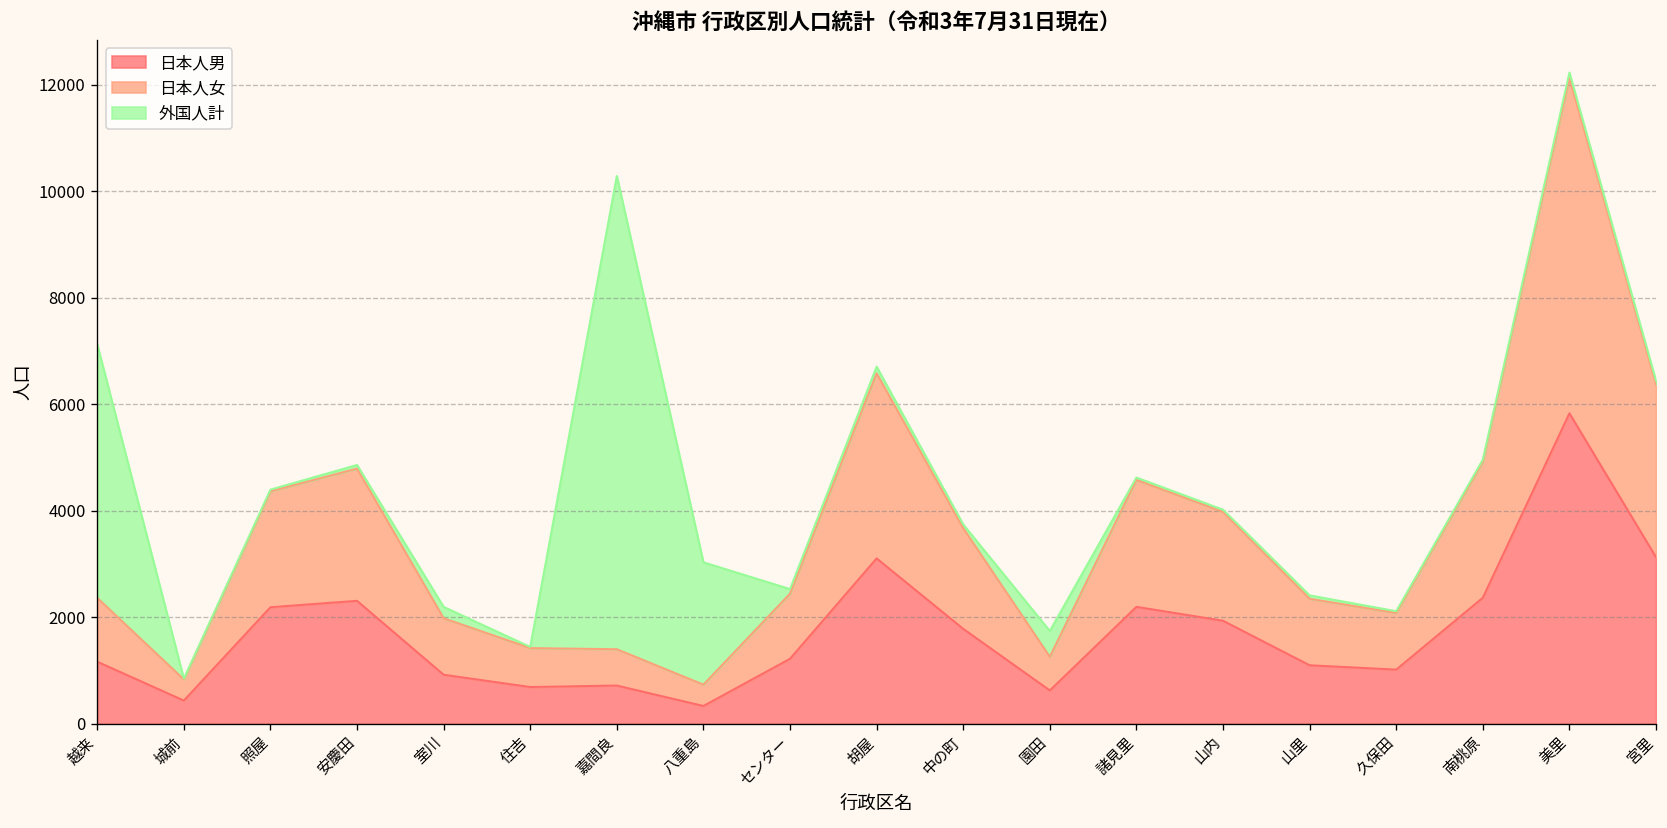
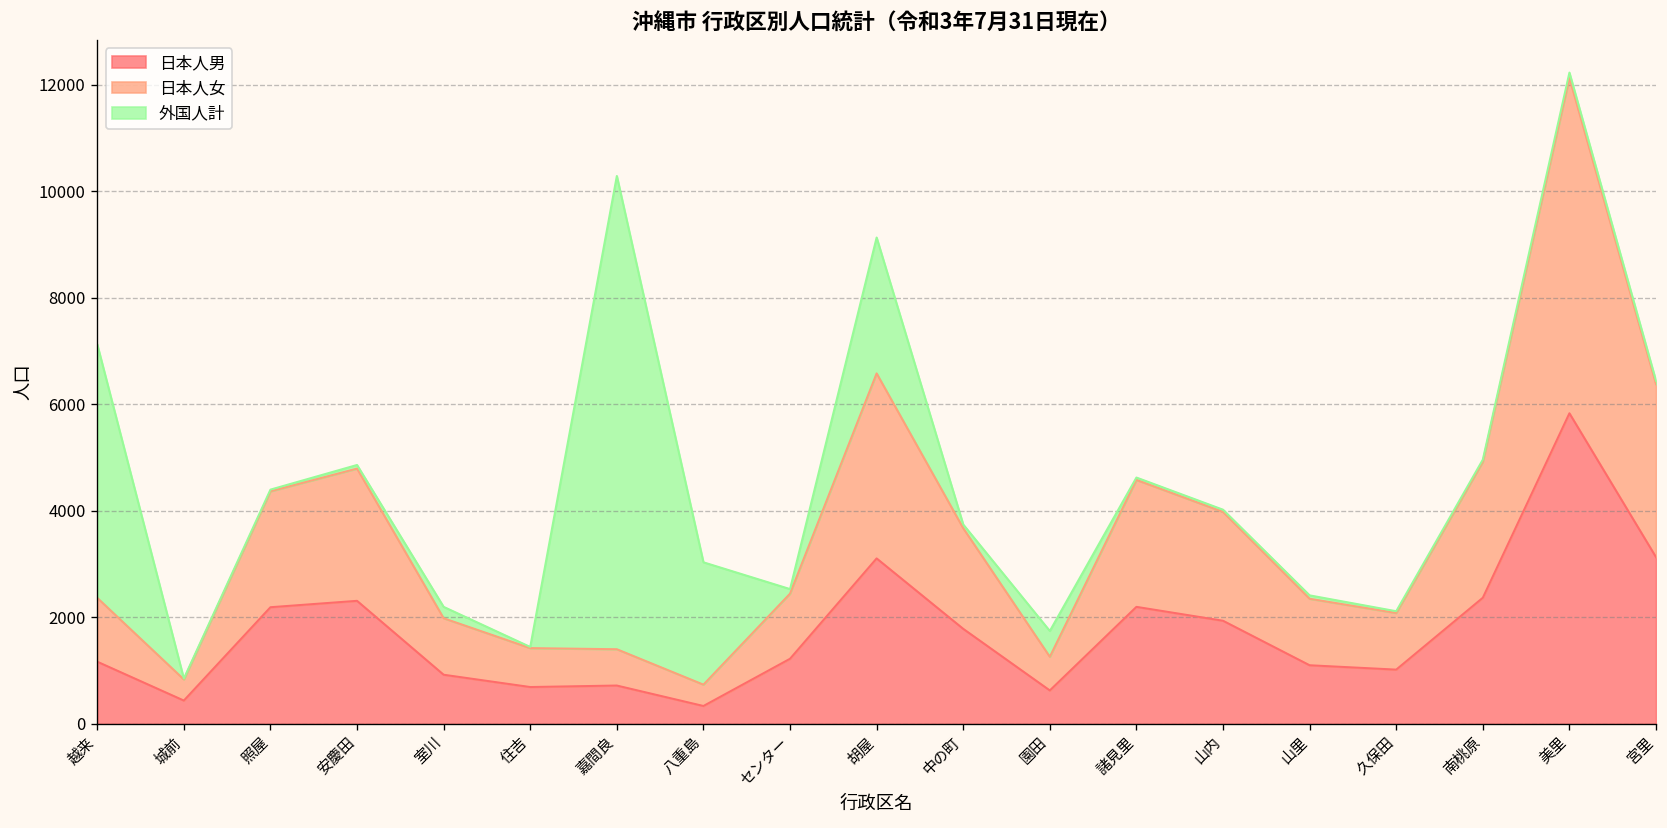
外国人計, 胡屋: 100 -> 2600
